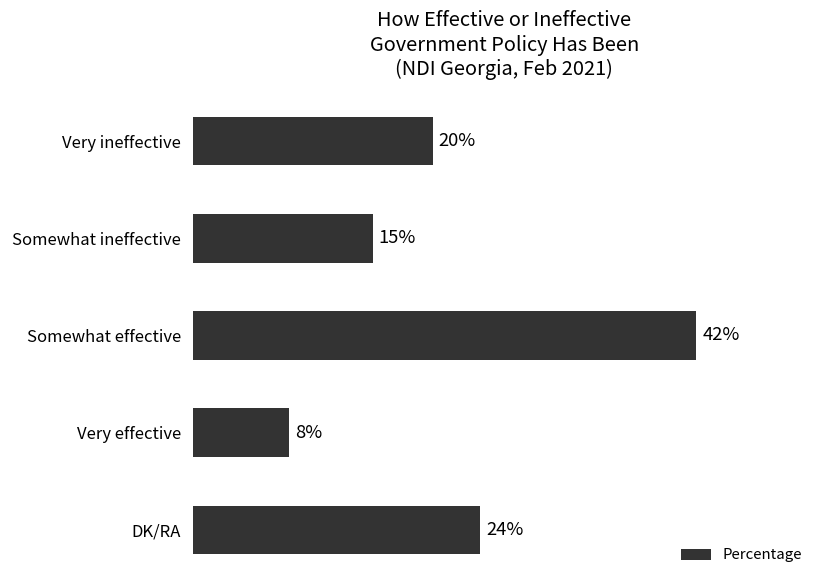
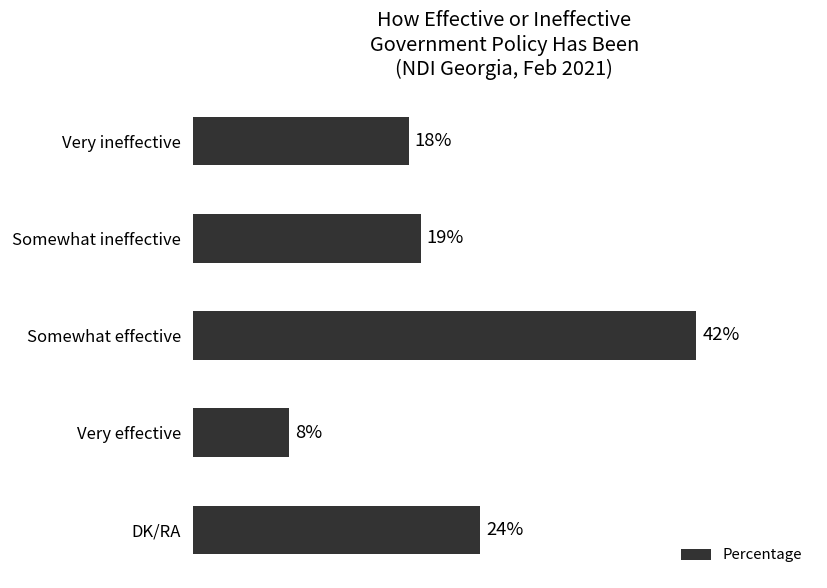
Very ineffective: 20% -> 18%
Somewhat ineffective: 15% -> 19%
